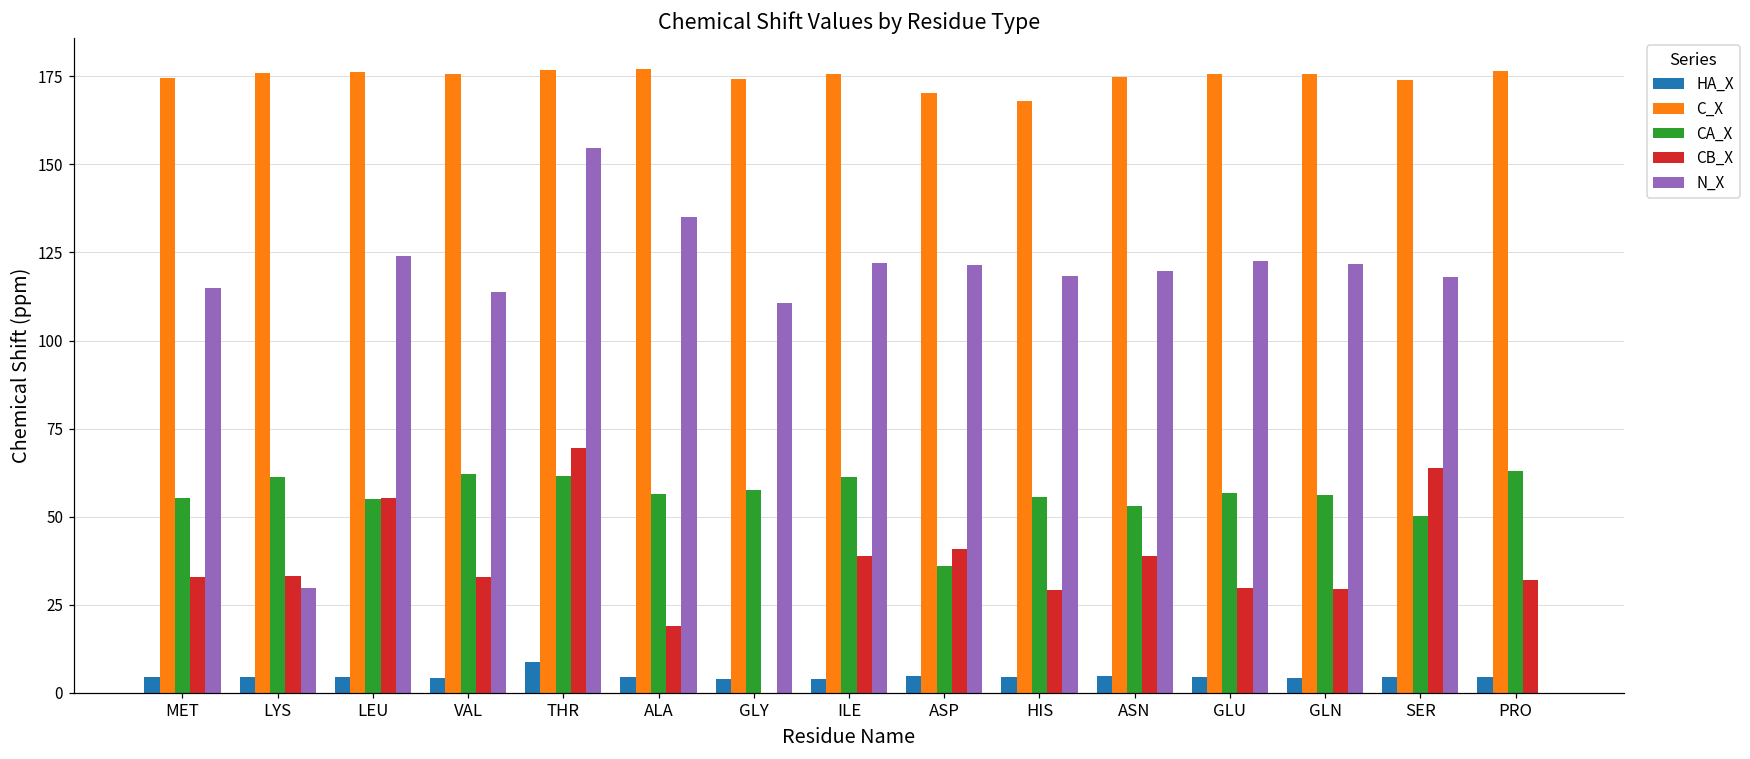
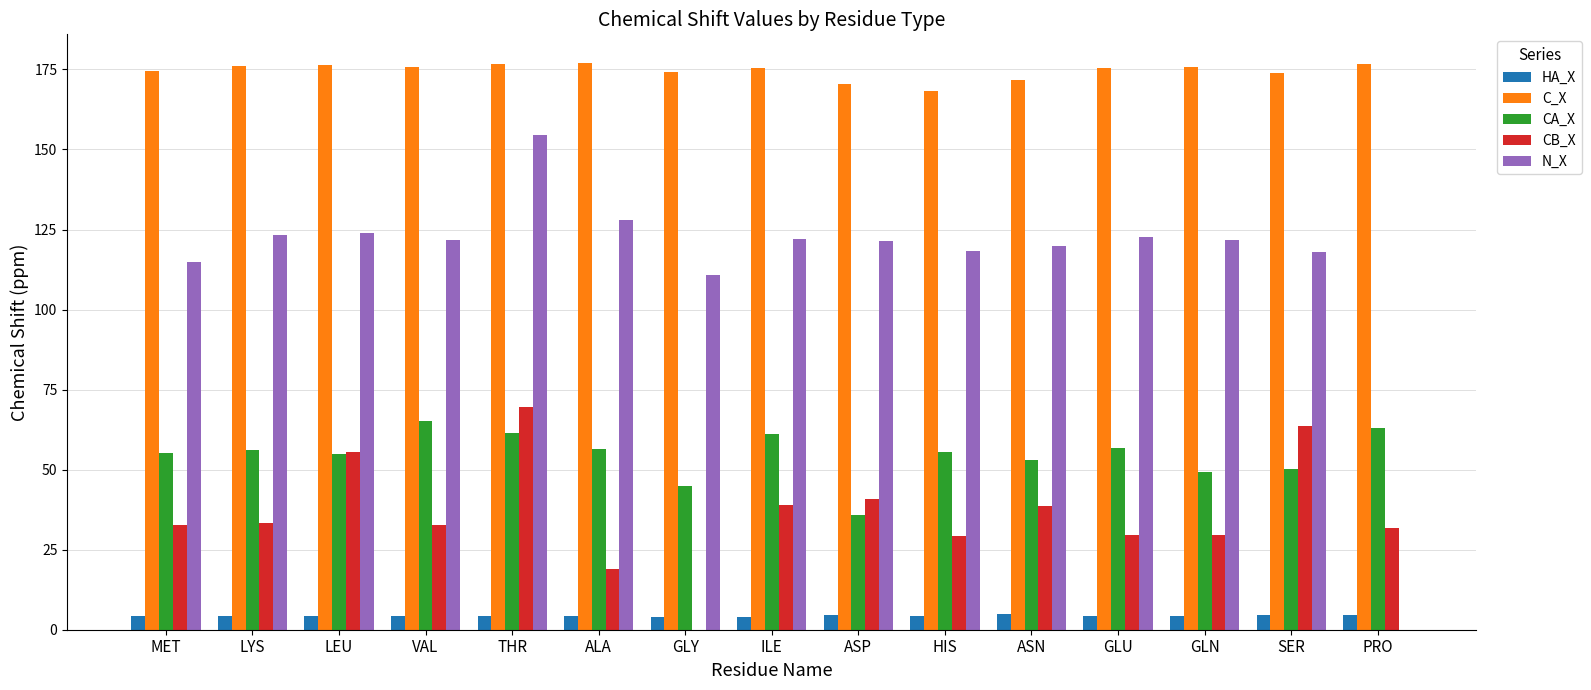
CA_X, LYS: 61 -> 56
N_X, LYS: 30 -> 123
CA_X, VAL: 62 -> 65
N_X, VAL: 114 -> 122
HA_X, THR: 9 -> 4
N_X, ALA: 135 -> 128
CA_X, GLY: 58 -> 45
C_X, ASN: 175 -> 172
CA_X, GLN: 56 -> 49
